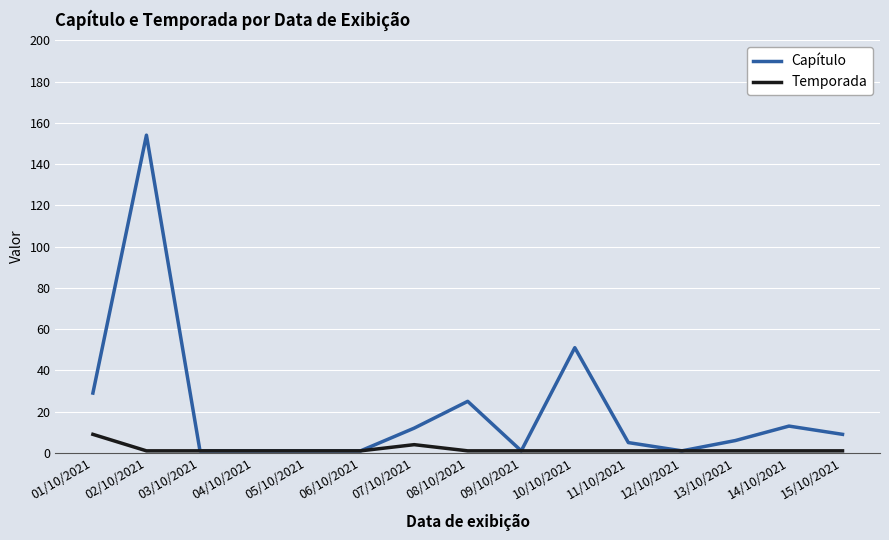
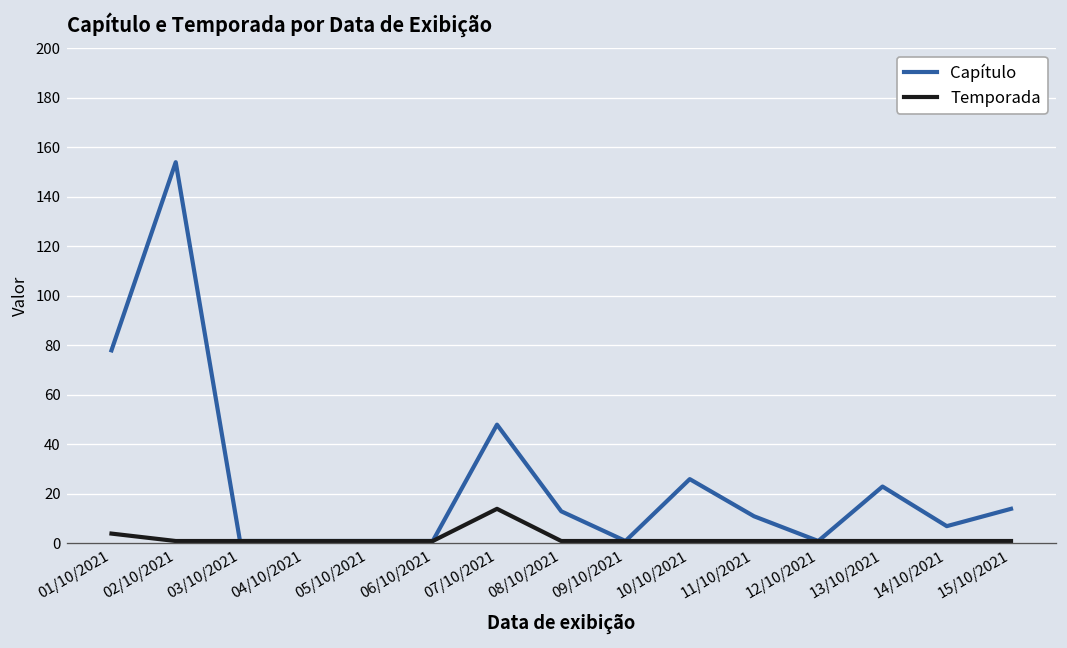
Capítulo, 01/10/2021: 29 -> 78
Temporada, 01/10/2021: 9 -> 4
Capítulo, 07/10/2021: 12 -> 48
Temporada, 07/10/2021: 4 -> 14
Capítulo, 08/10/2021: 25 -> 13
Capítulo, 10/10/2021: 51 -> 26
Capítulo, 11/10/2021: 5 -> 11
Capítulo, 13/10/2021: 6 -> 23
Capítulo, 14/10/2021: 13 -> 7
Capítulo, 15/10/2021: 9 -> 14
